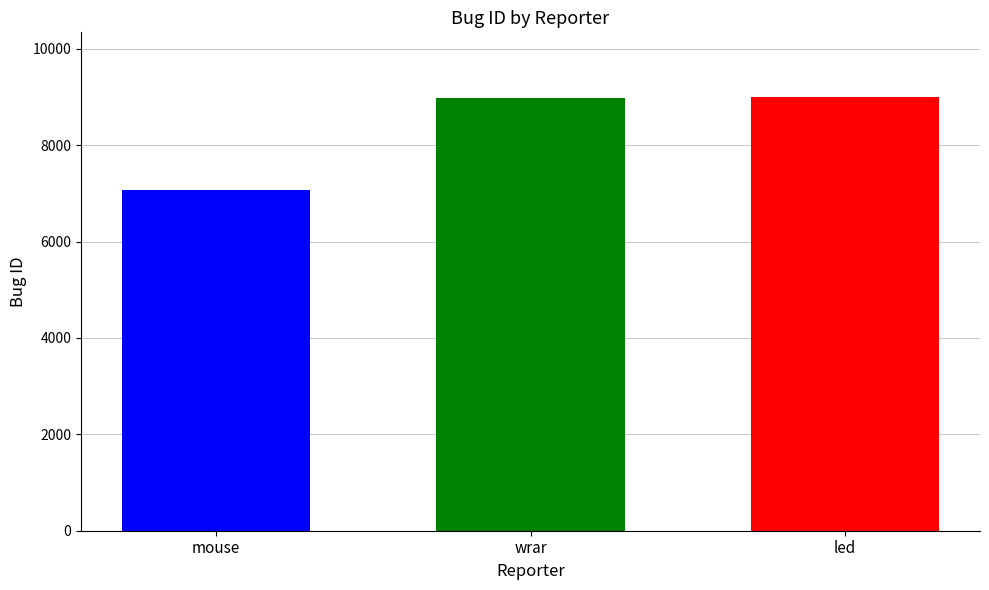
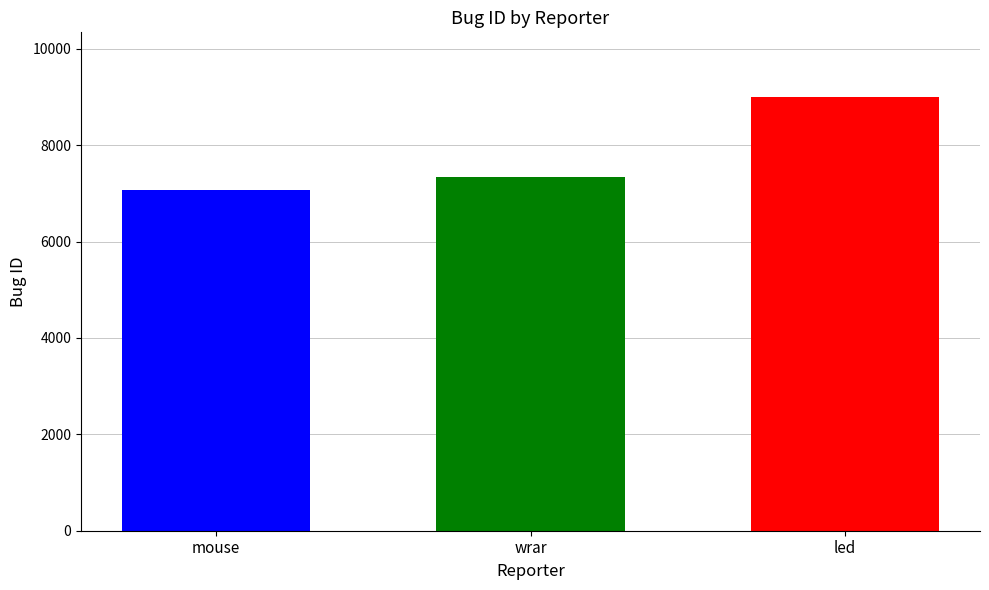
wrar: 9000 -> 7300
